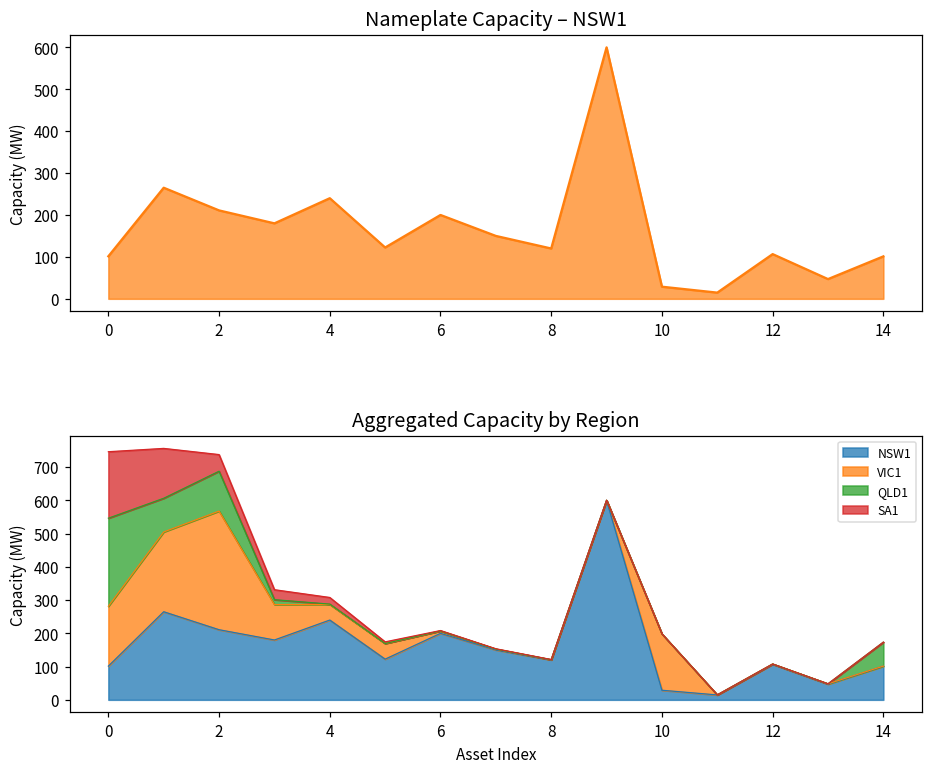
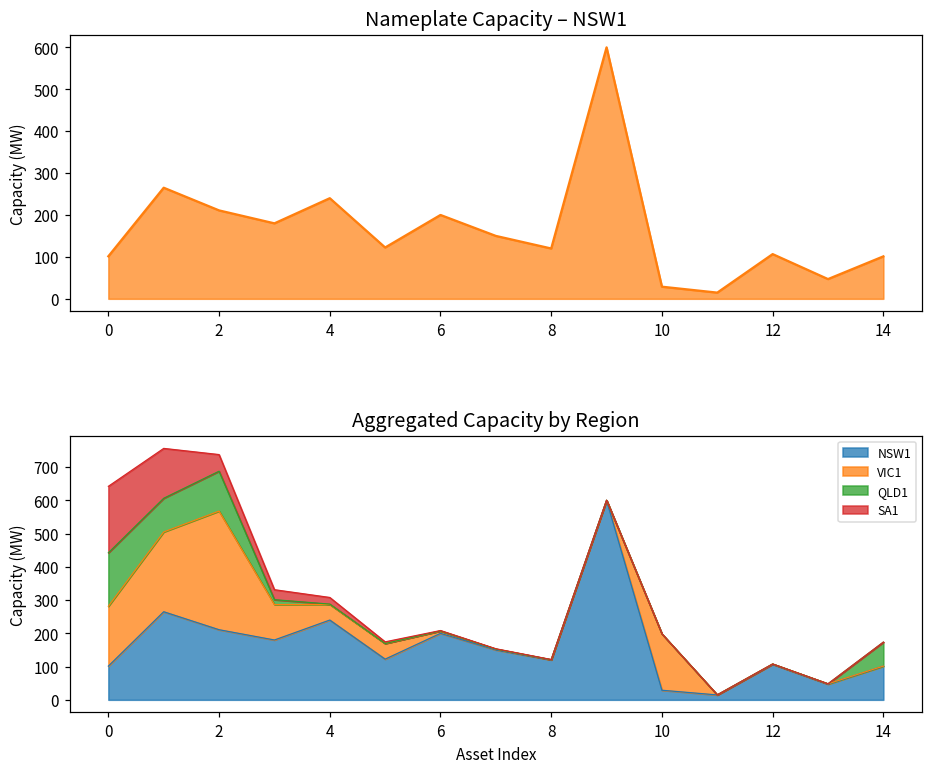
Aggregated Capacity by Region, QLD1, 0: 270 -> 160
